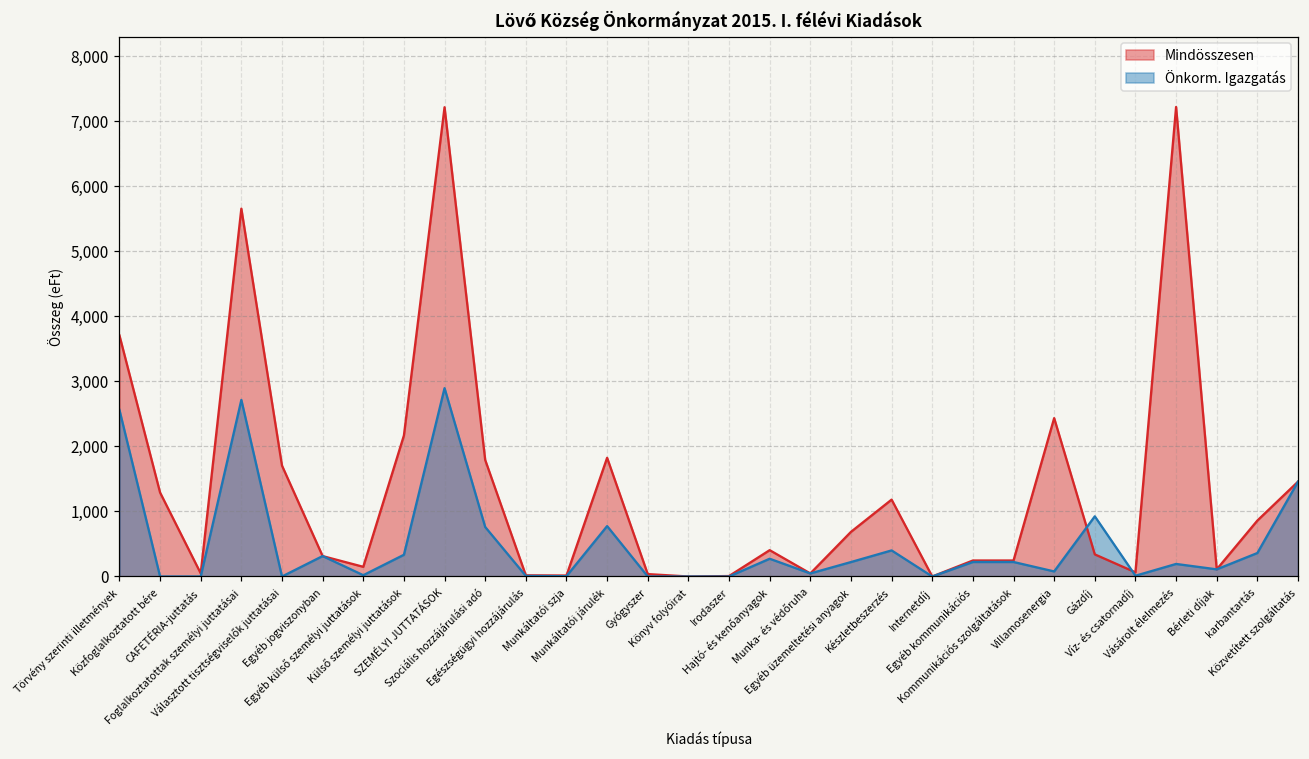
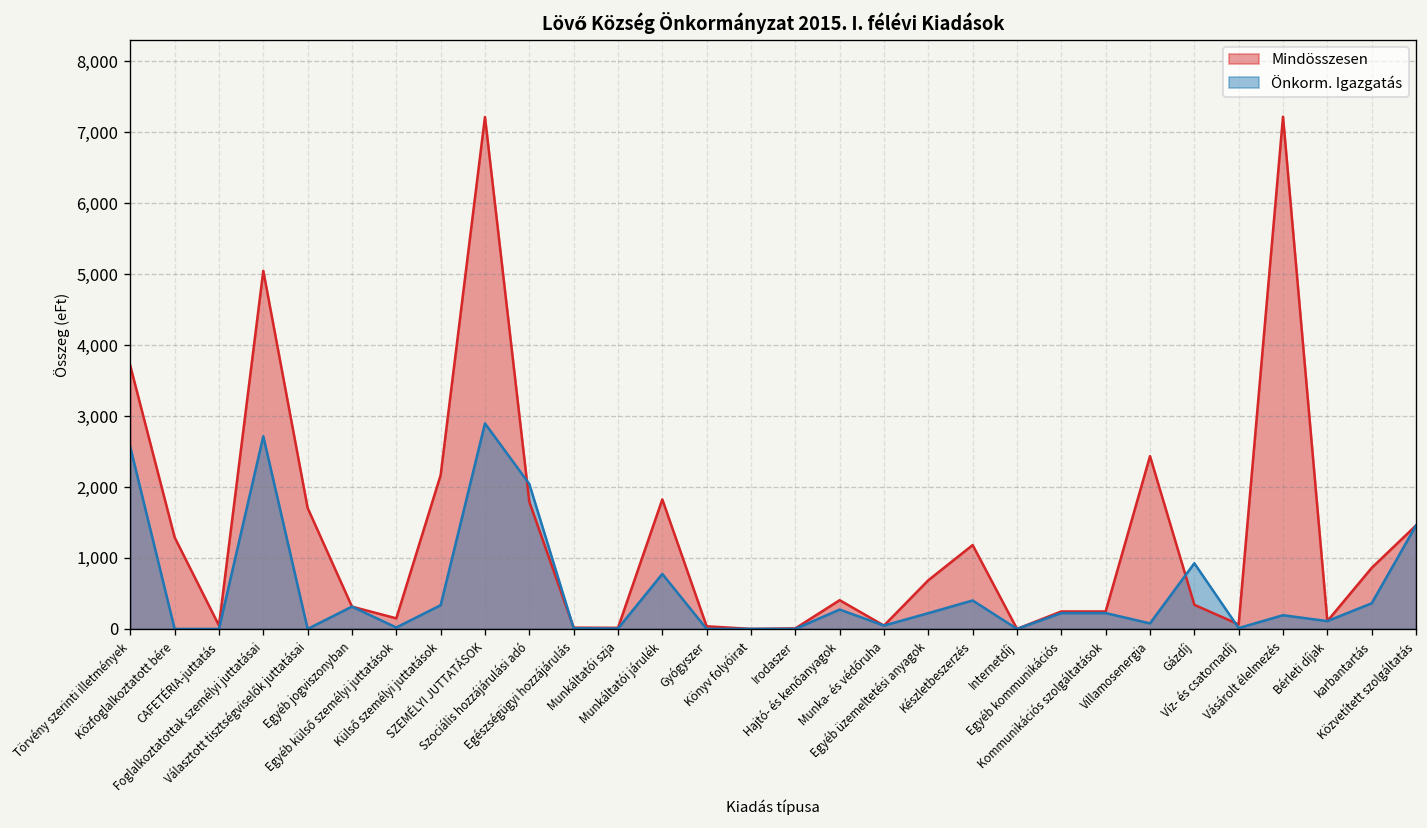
Mindösszesen, Foglalkoztatottak személyi juttatásai: 5,700 -> 5,000
Önkorm. Igazgatás, Szociális hozzájárulási adó: 800 -> 2,000
